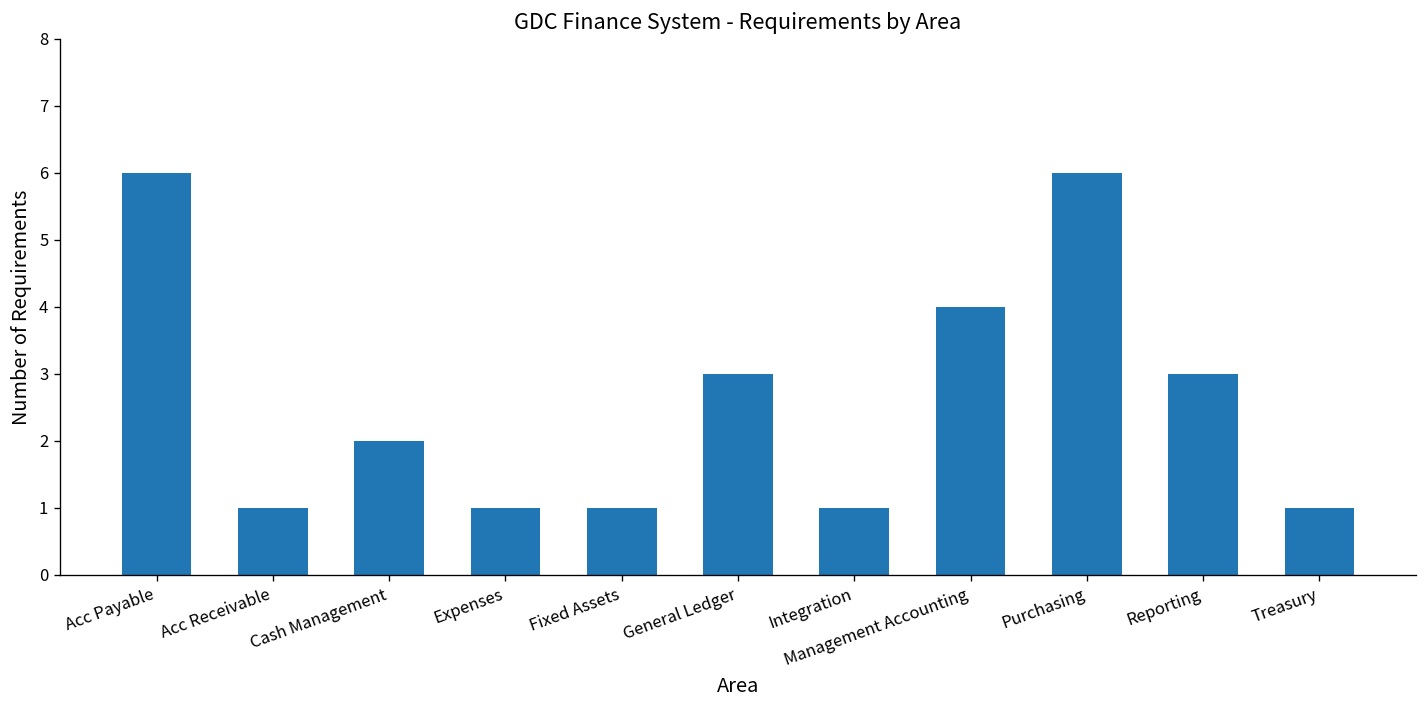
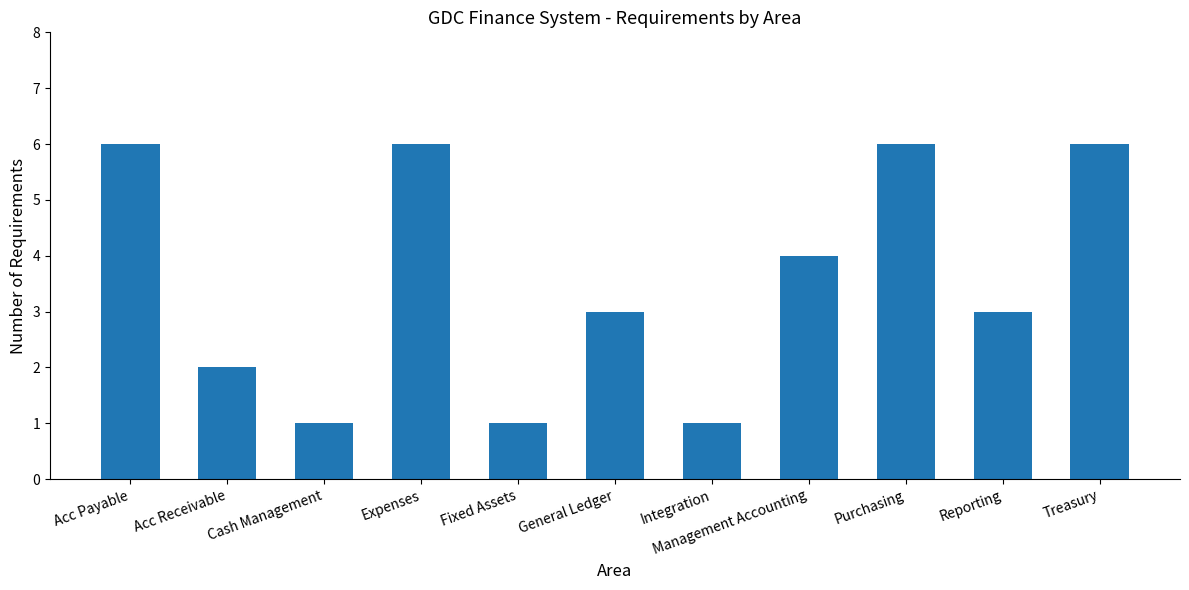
Acc Receivable: 1 -> 2
Cash Management: 2 -> 1
Expenses: 1 -> 6
Treasury: 1 -> 6
